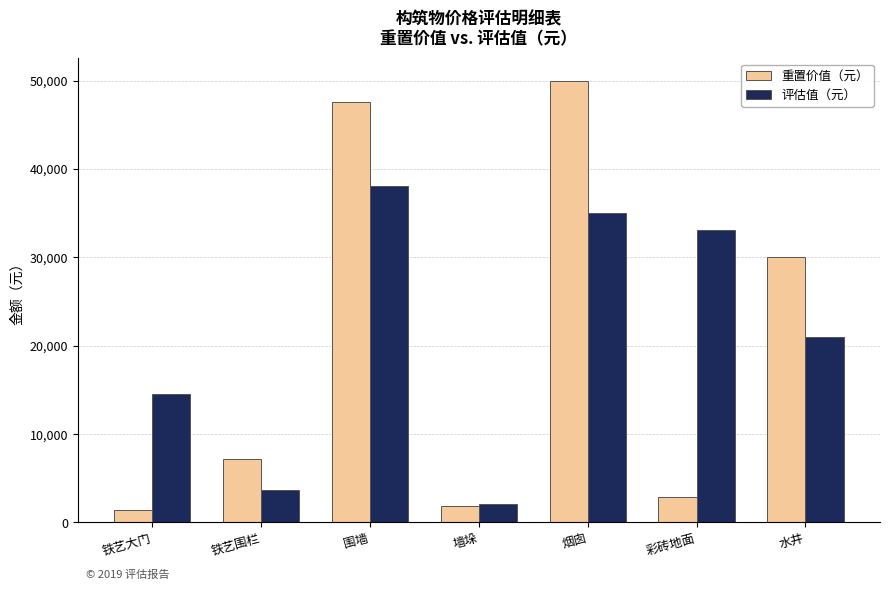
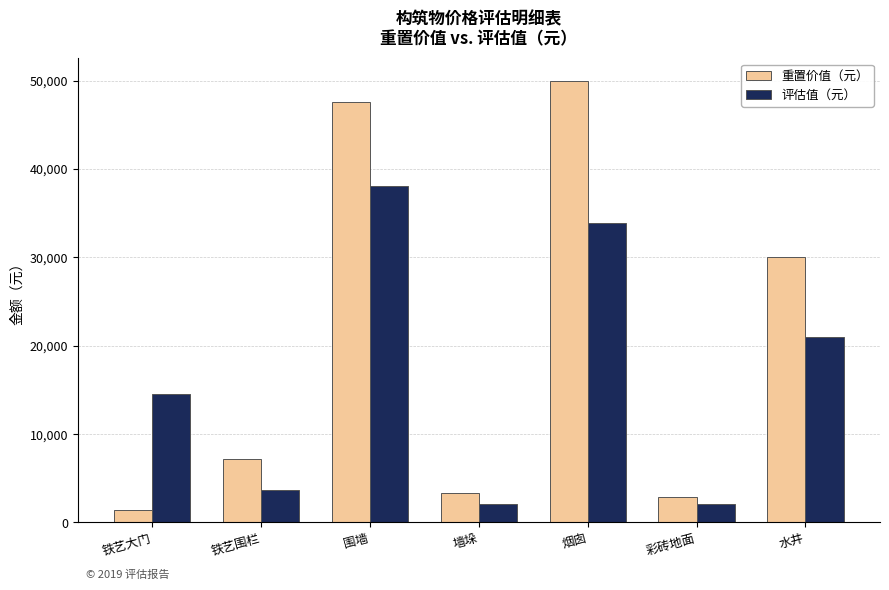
重置价值（元）, 墙垛: 2,000 -> 3,000
评估值（元）, 烟囱: 35,000 -> 34,000
评估值（元）, 彩砖地面: 33,000 -> 2,000
